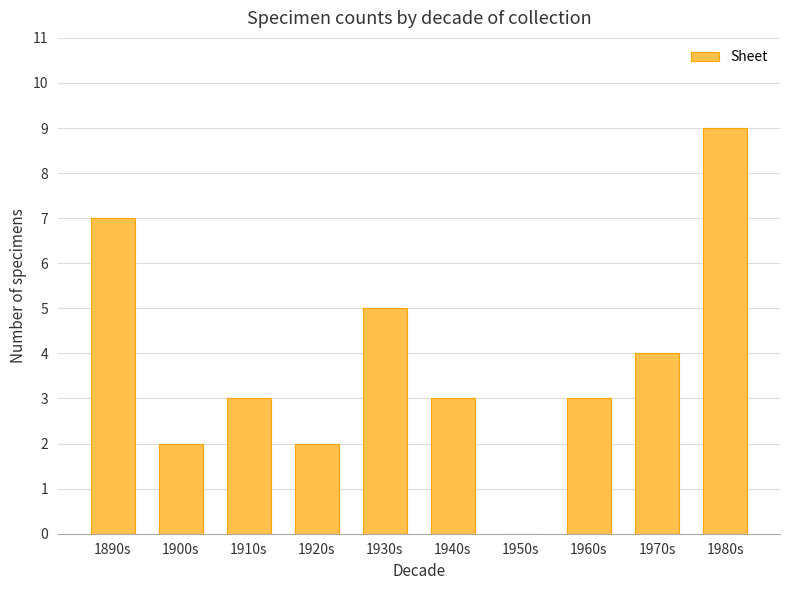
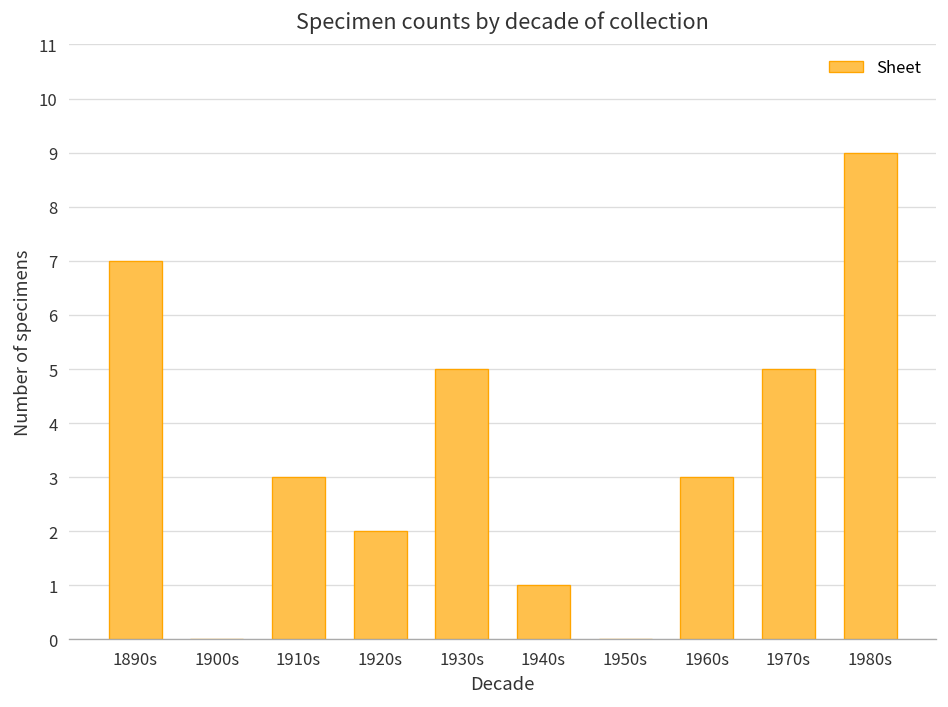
1900s: 2 -> 0
1940s: 3 -> 1
1970s: 4 -> 5
